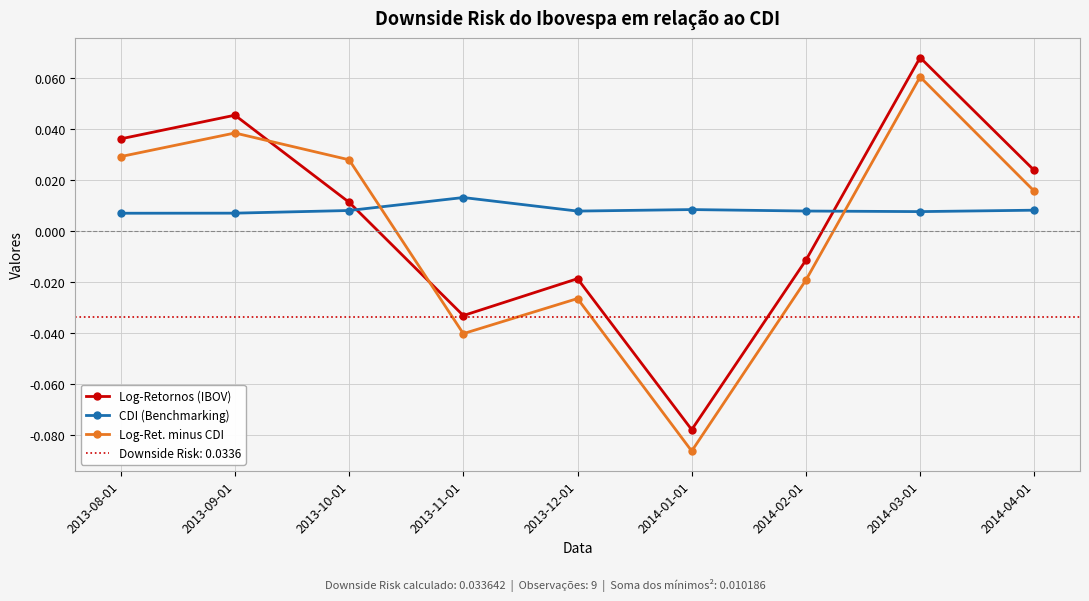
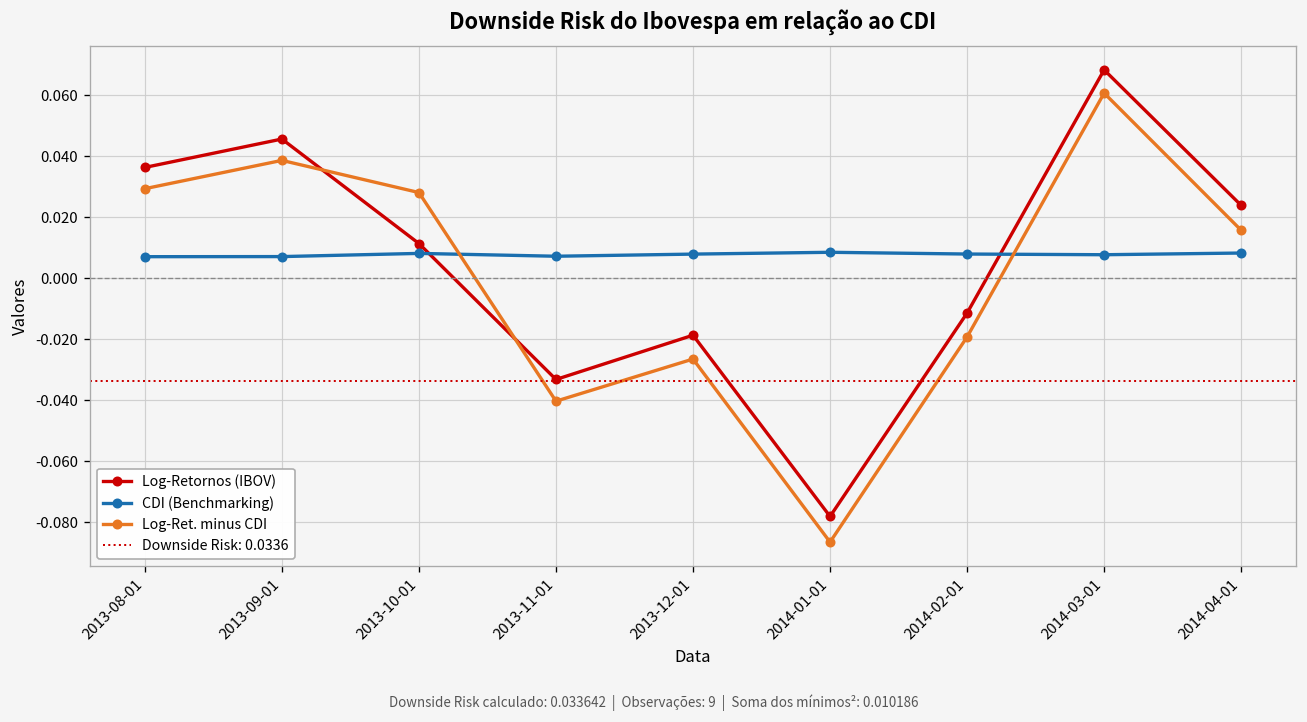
CDI (Benchmarking), 2013-11-01: 0.013 -> 0.007
